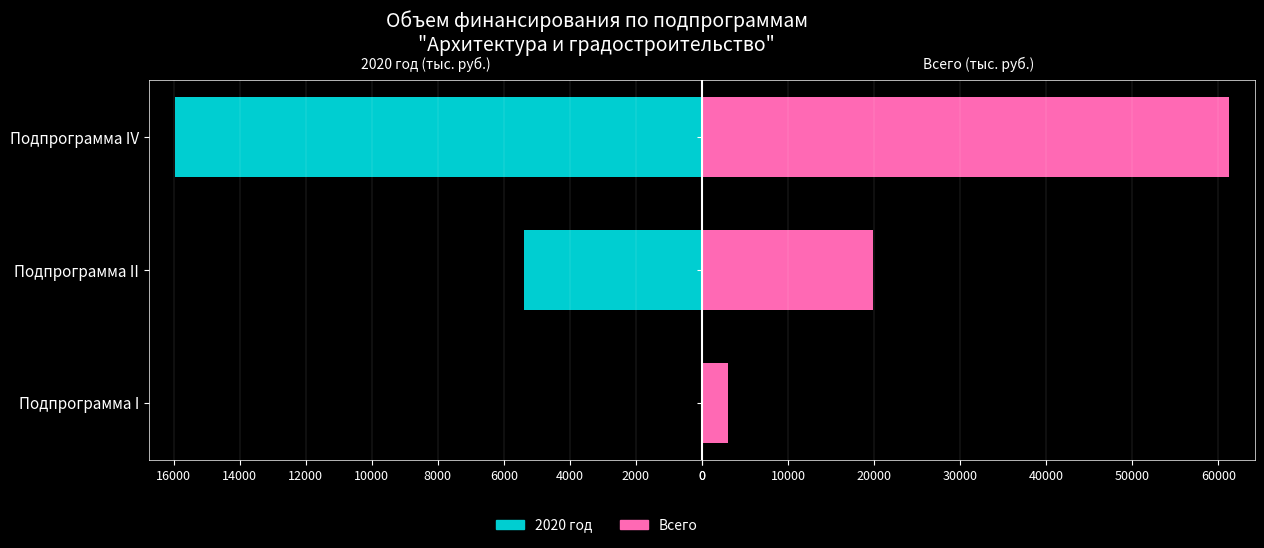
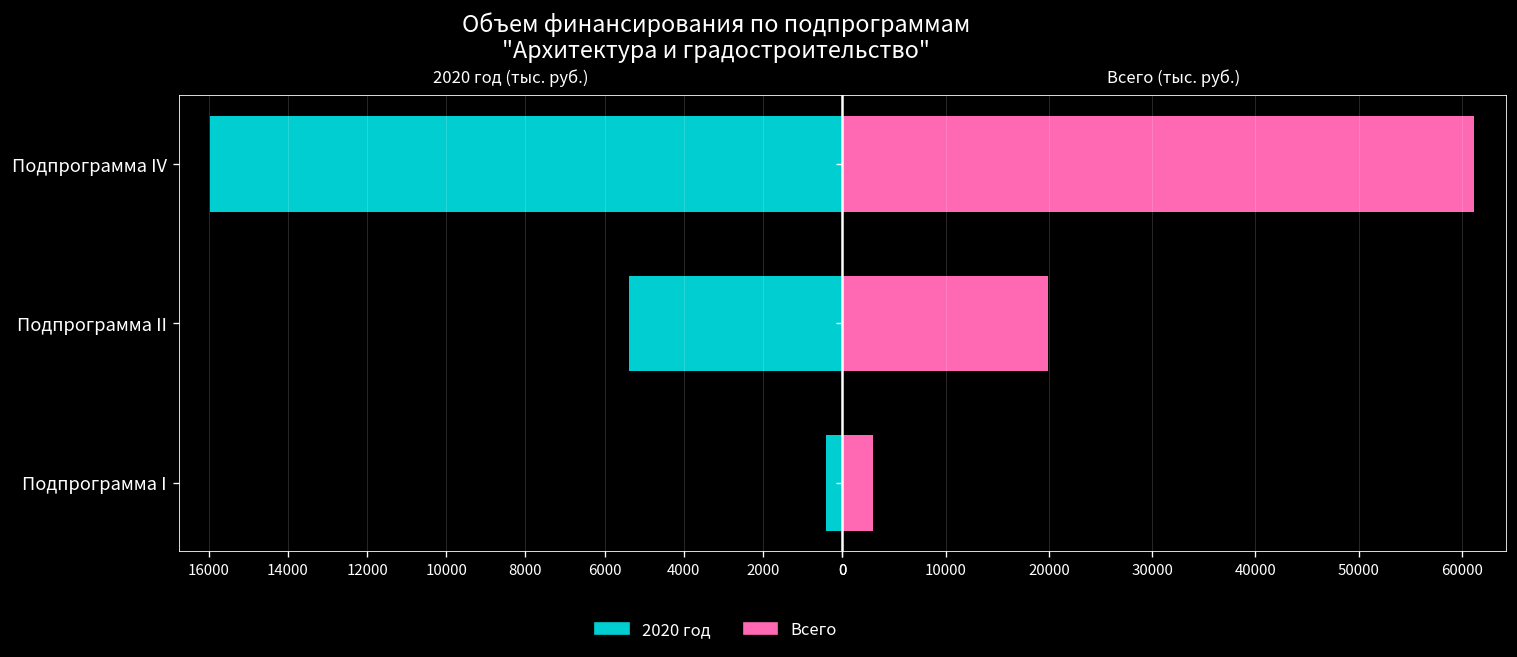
2020 год (тыс. руб.), Подпрограмма I: 0 -> 400
